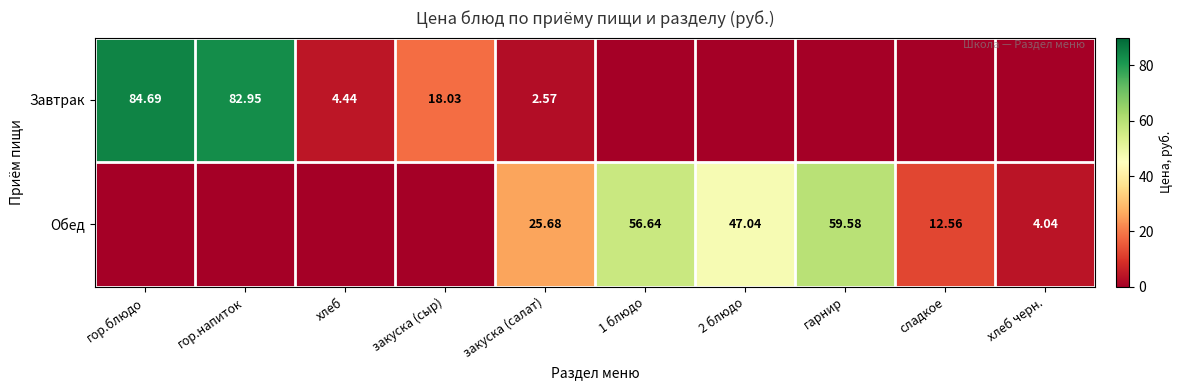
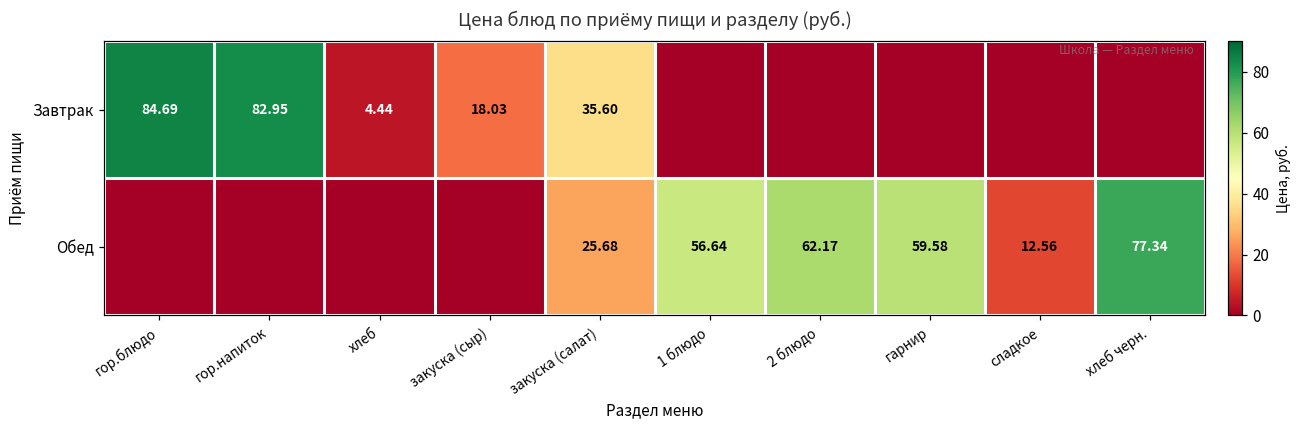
Завтрак, закуска (салат): 2.57 -> 35.60
Обед, 2 блюдо: 47.04 -> 62.17
Обед, хлеб черн.: 4.04 -> 77.34
